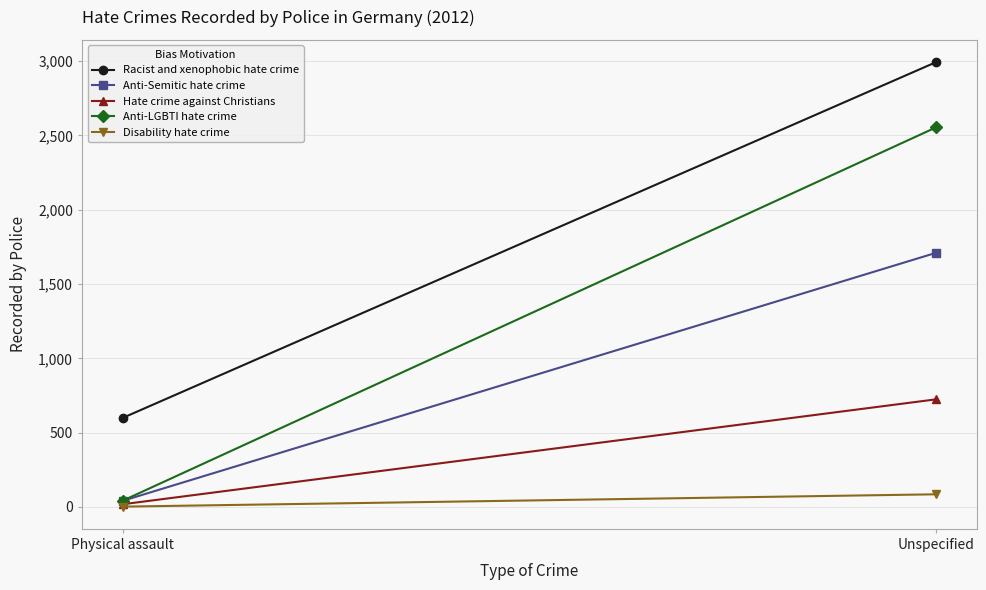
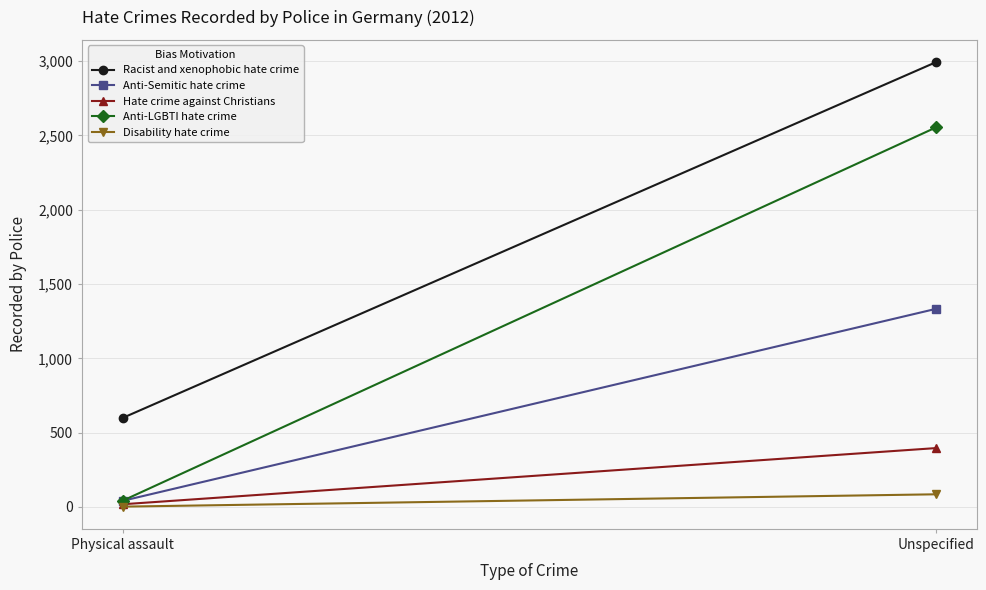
Anti-Semitic hate crime, Unspecified: 1,710 -> 1,330
Hate crime against Christians, Unspecified: 720 -> 400
